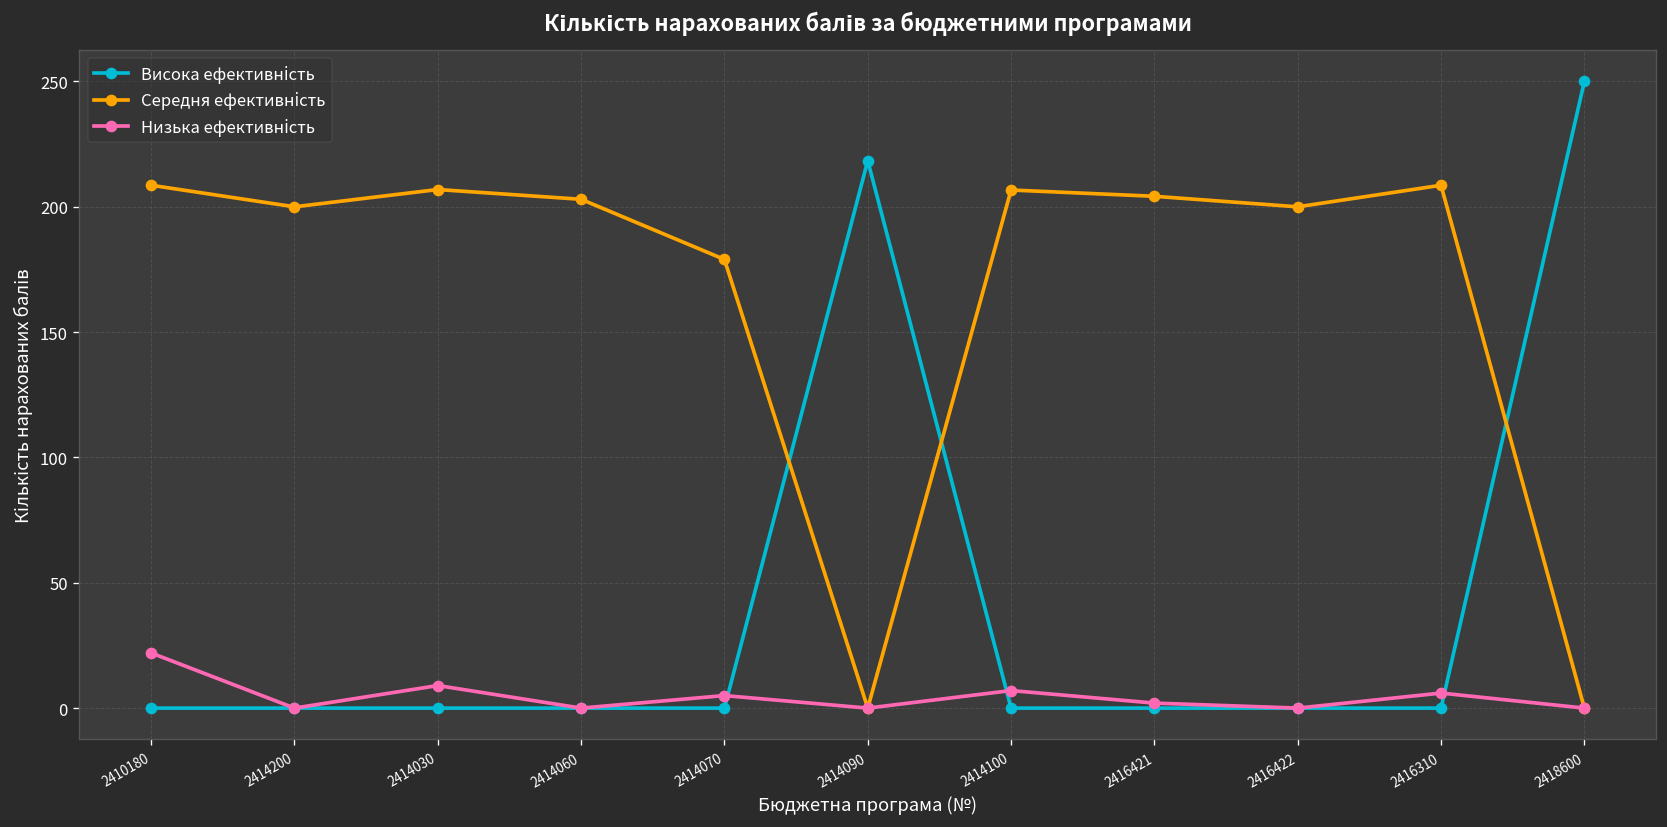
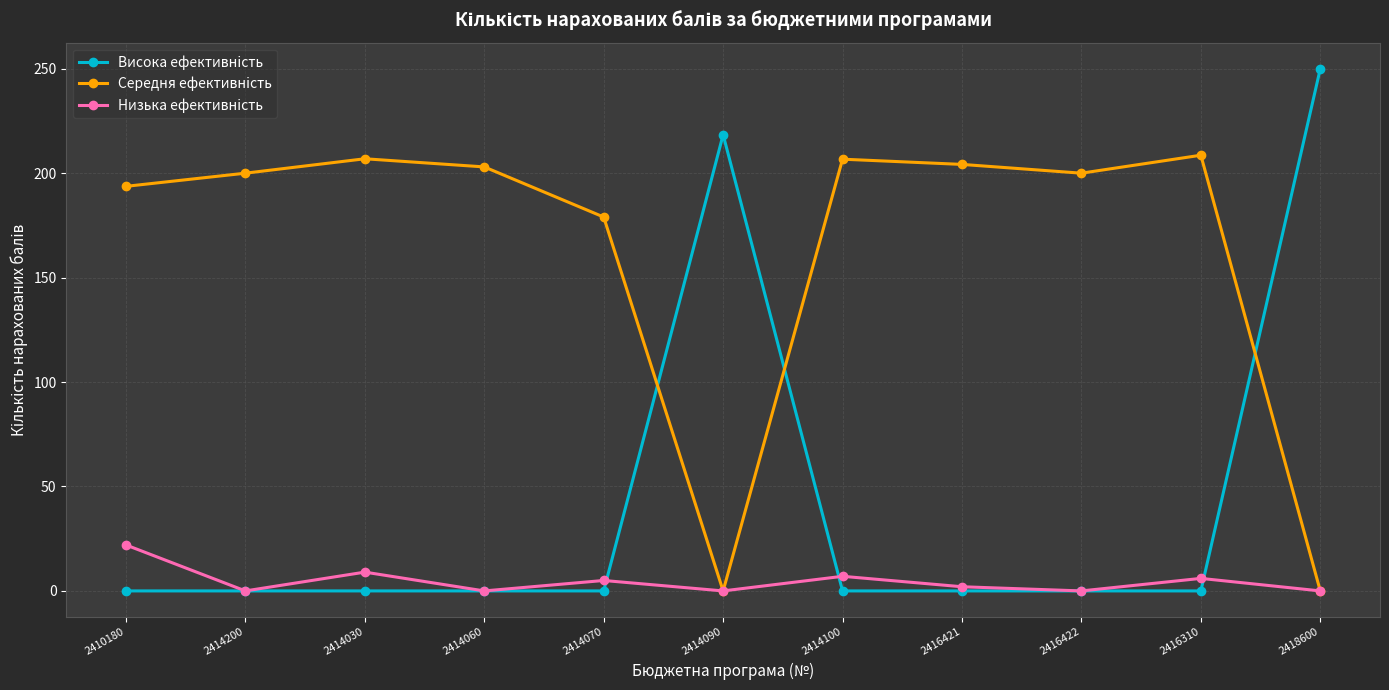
Середня ефективність, 2410180: 209 -> 194
